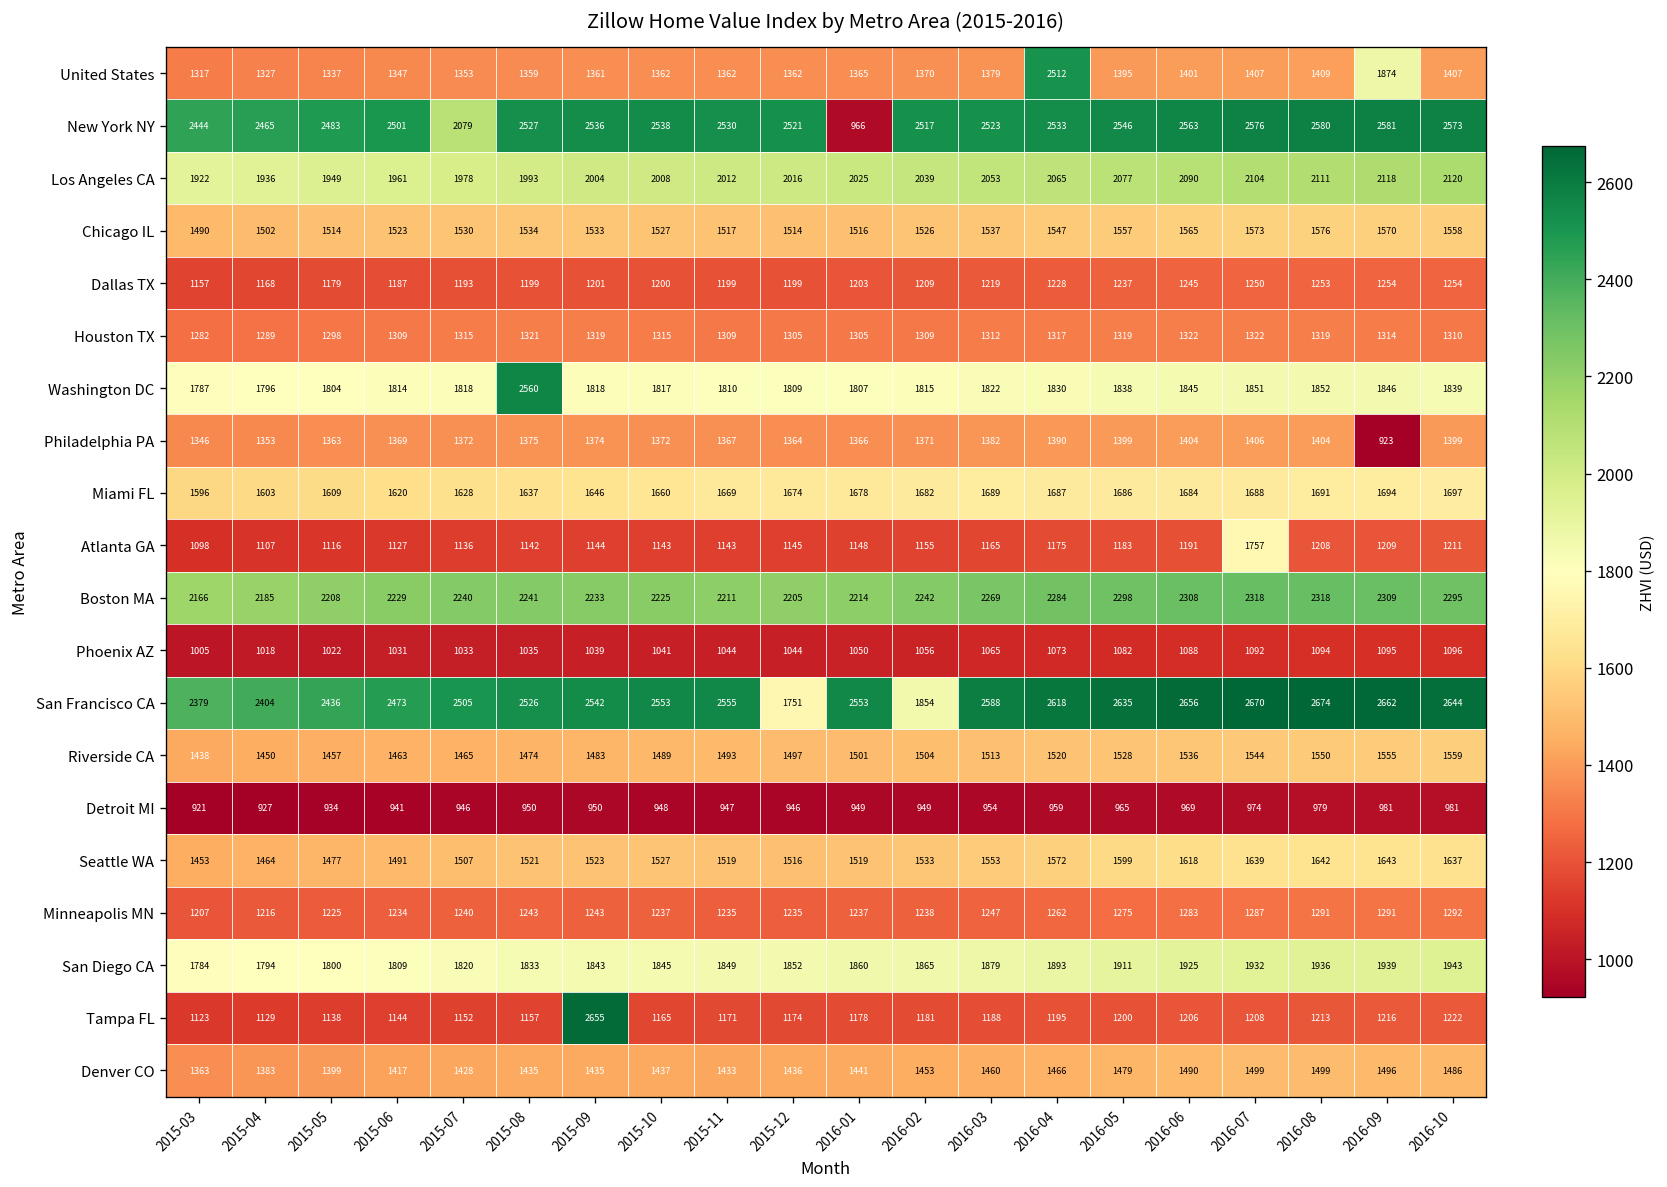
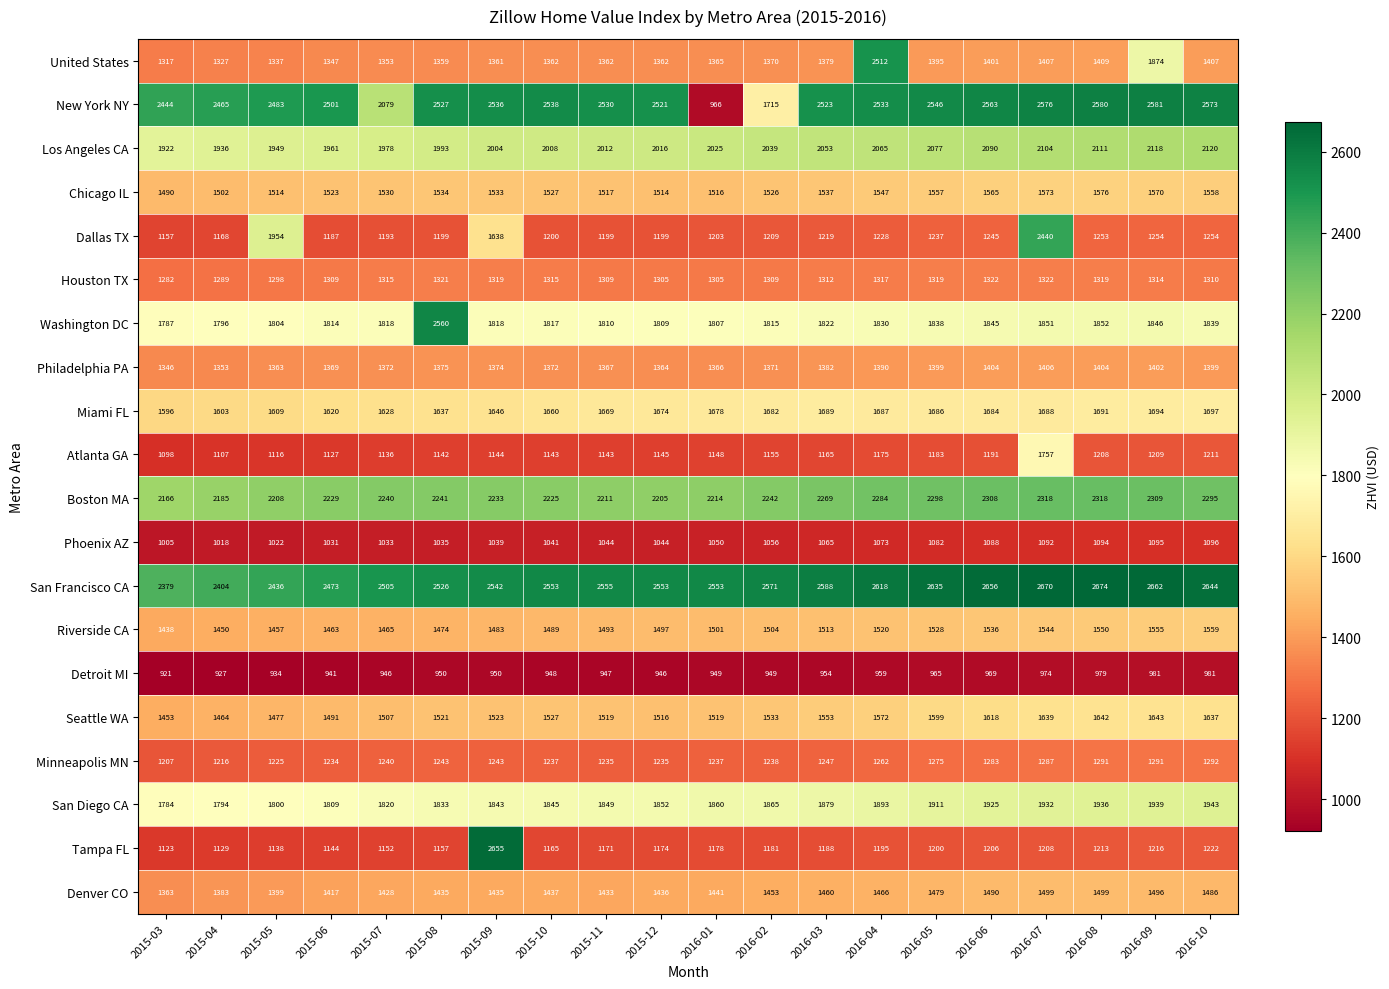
New York NY, 2016-02: 2517 -> 1715
Dallas TX, 2015-05: 1179 -> 1954
Dallas TX, 2015-09: 1201 -> 1638
Dallas TX, 2016-07: 1250 -> 2440
Philadelphia PA, 2016-09: 923 -> 1402
San Francisco CA, 2015-12: 1751 -> 2553
San Francisco CA, 2016-02: 1854 -> 2571
